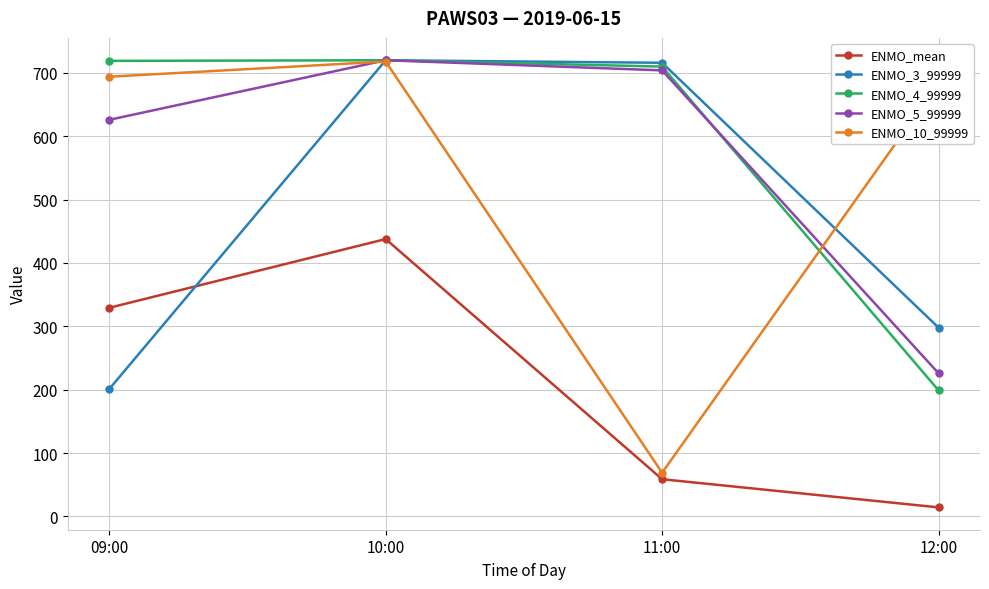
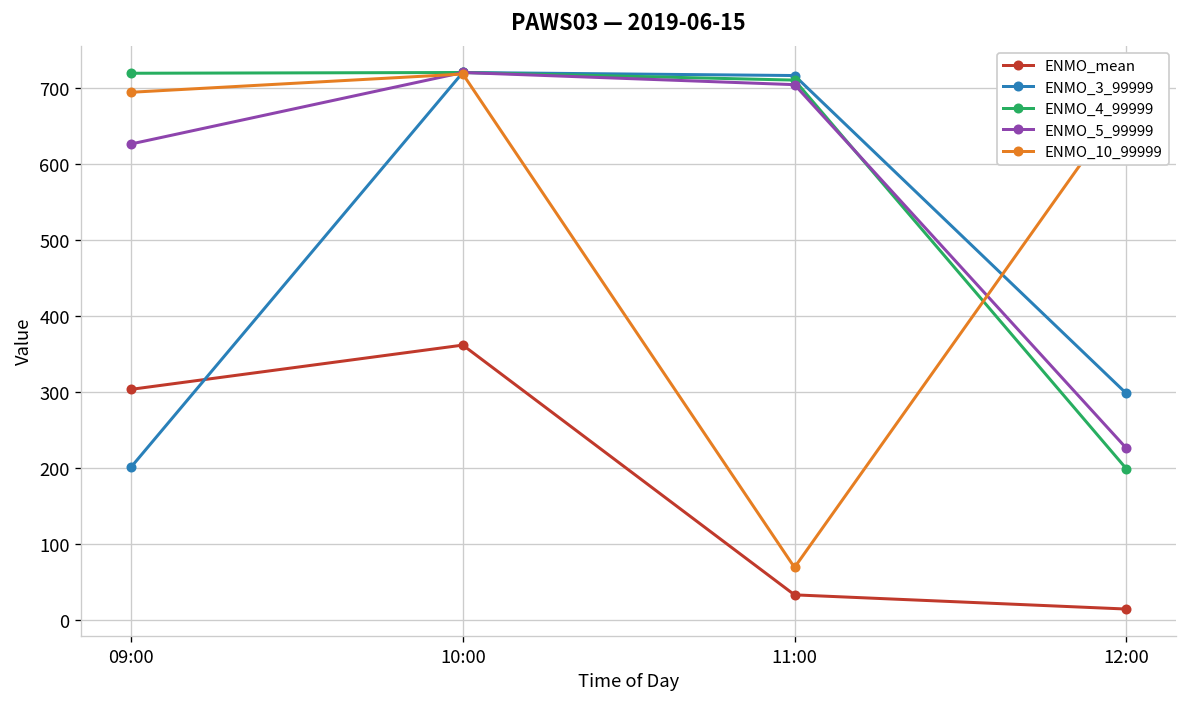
ENMO_mean, 09:00: 330 -> 300
ENMO_mean, 10:00: 440 -> 360
ENMO_mean, 11:00: 60 -> 30
